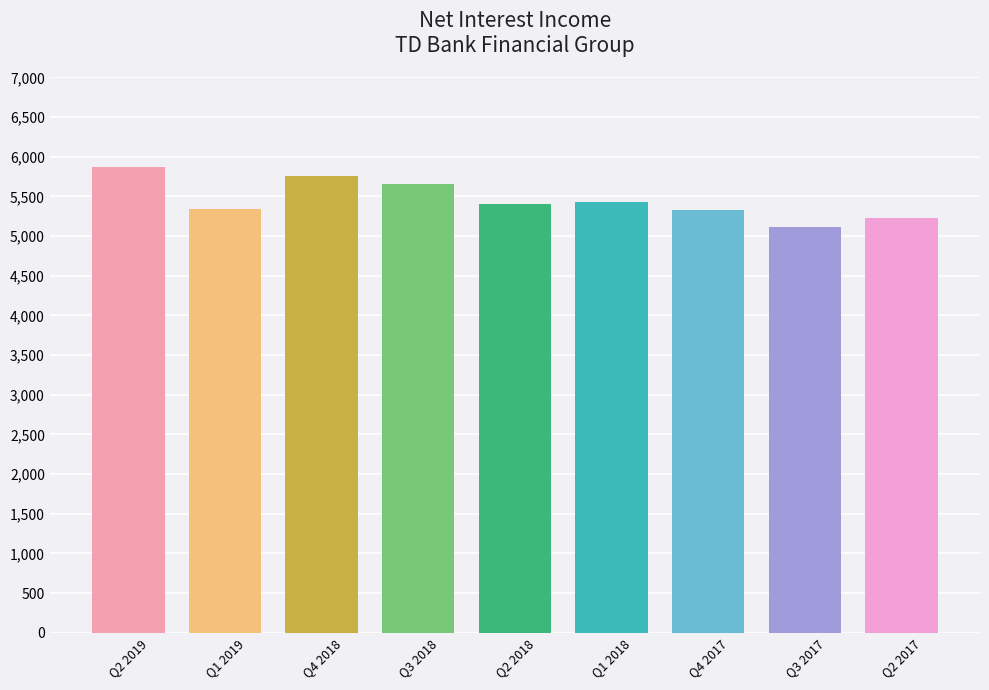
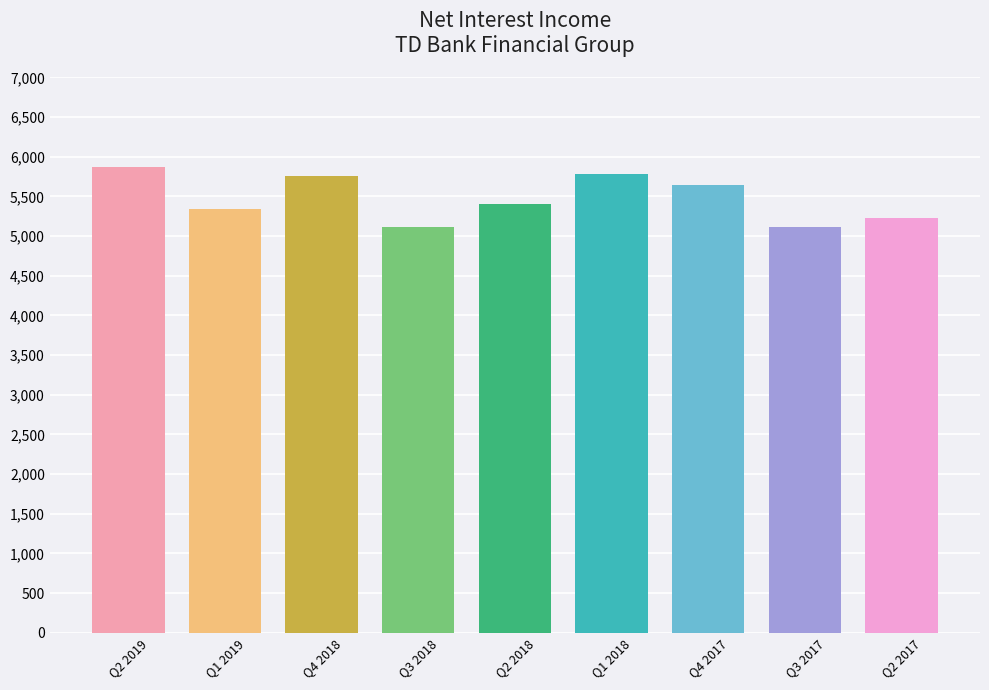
Q3 2018: 5,700 -> 5,100
Q1 2018: 5,400 -> 5,800
Q4 2017: 5,300 -> 5,600
